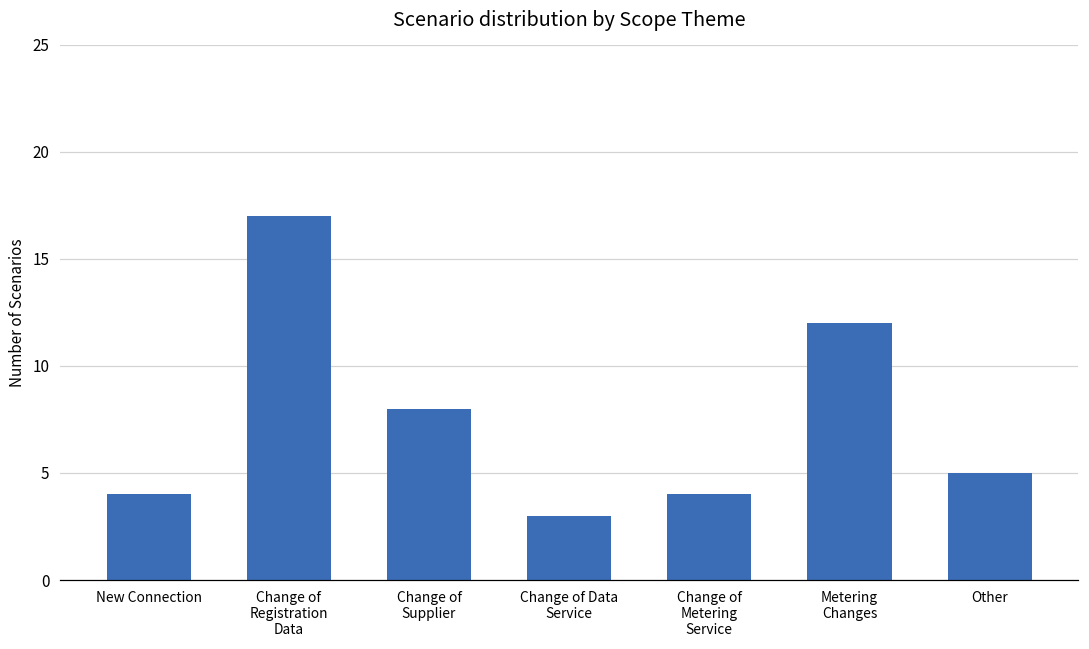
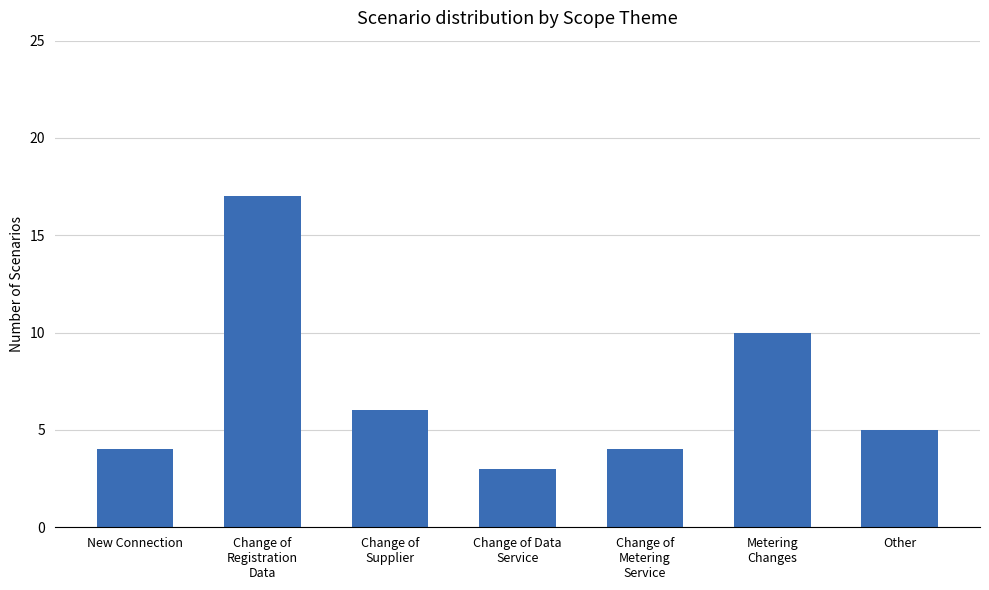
Change of Supplier: 8 -> 6
Metering Changes: 12 -> 10
